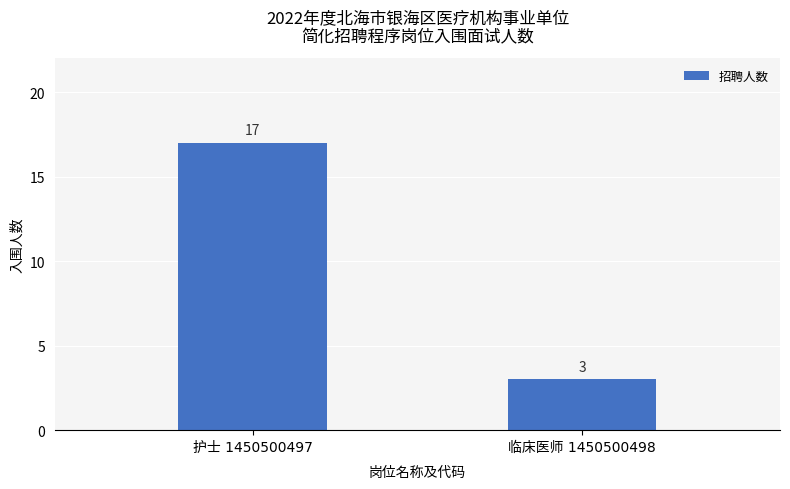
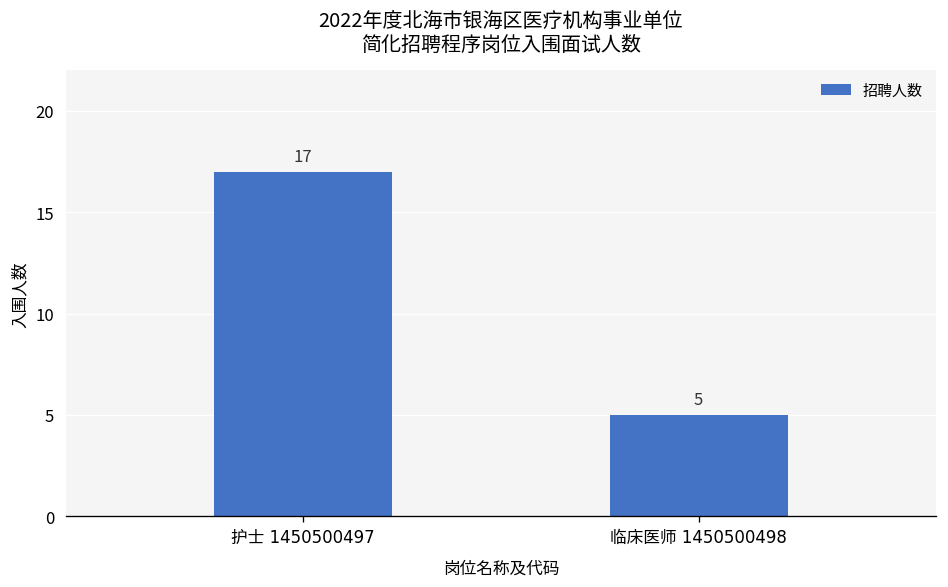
临床医师 1450500498: 3 -> 5
